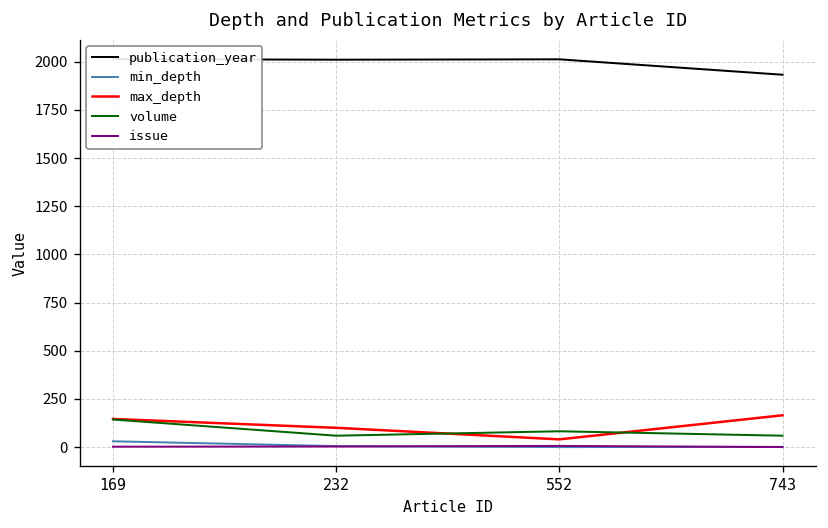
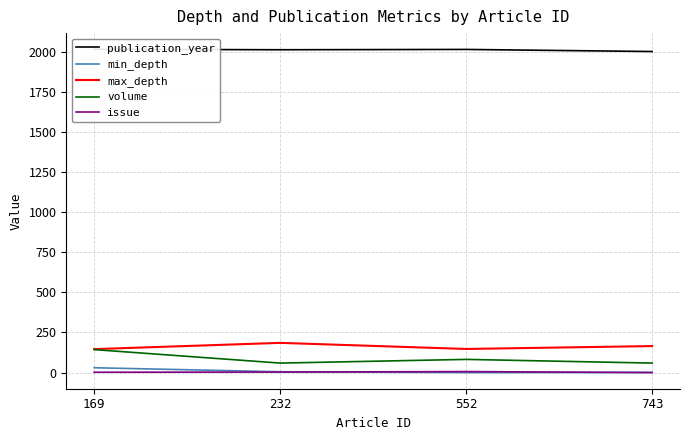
max_depth, 232: 100 -> 190
max_depth, 552: 40 -> 150
publication_year, 743: 1930 -> 2000
